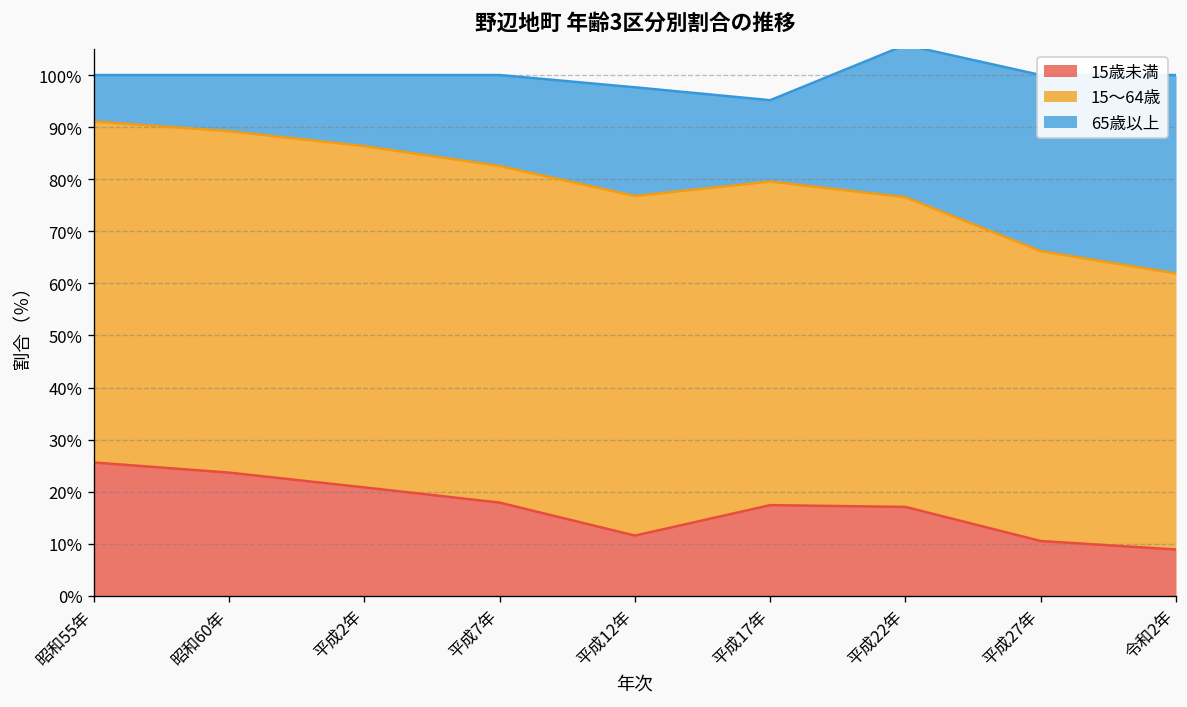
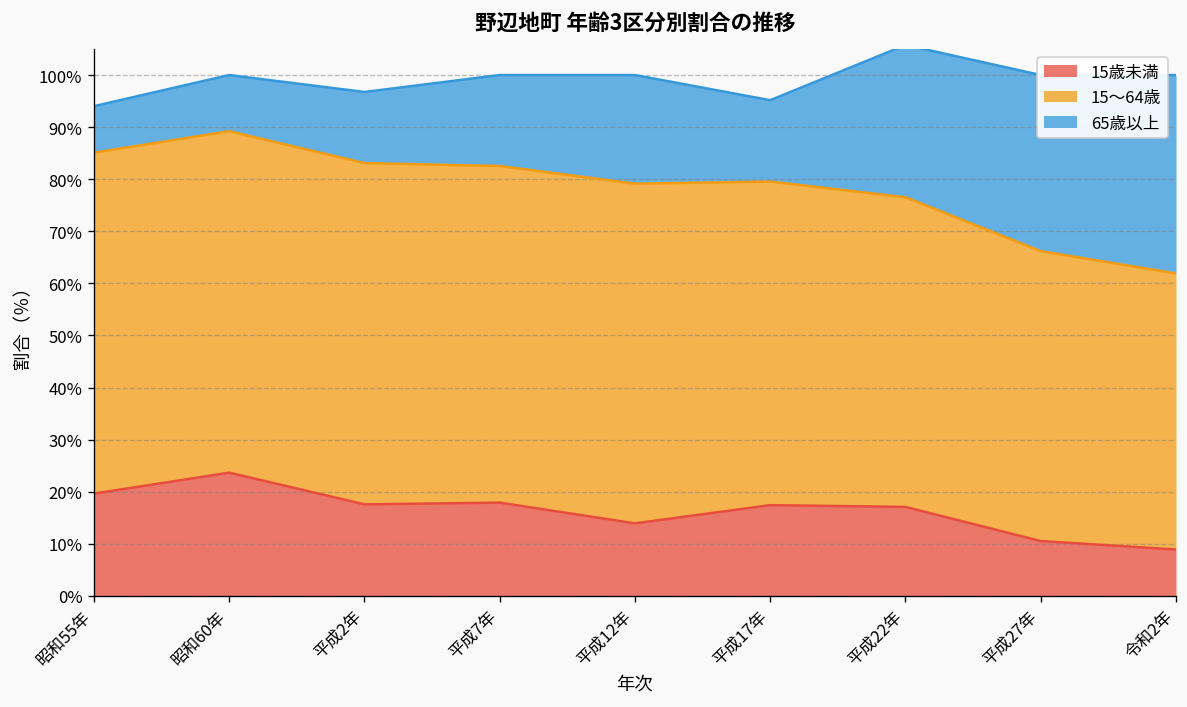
15歳未満, 昭和55年: 26% -> 20%
15歳未満, 平成2年: 21% -> 18%
15歳未満, 平成12年: 12% -> 14%
